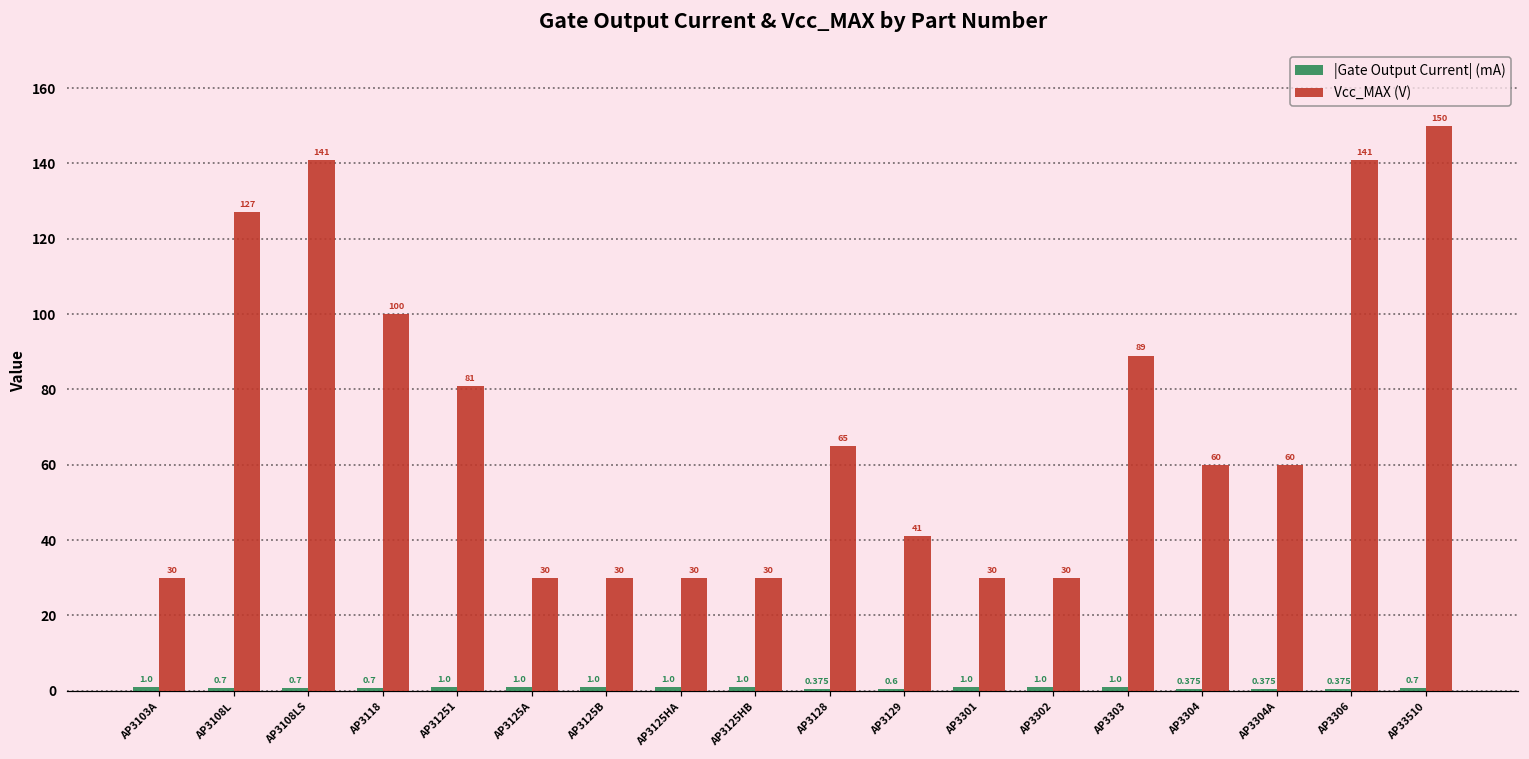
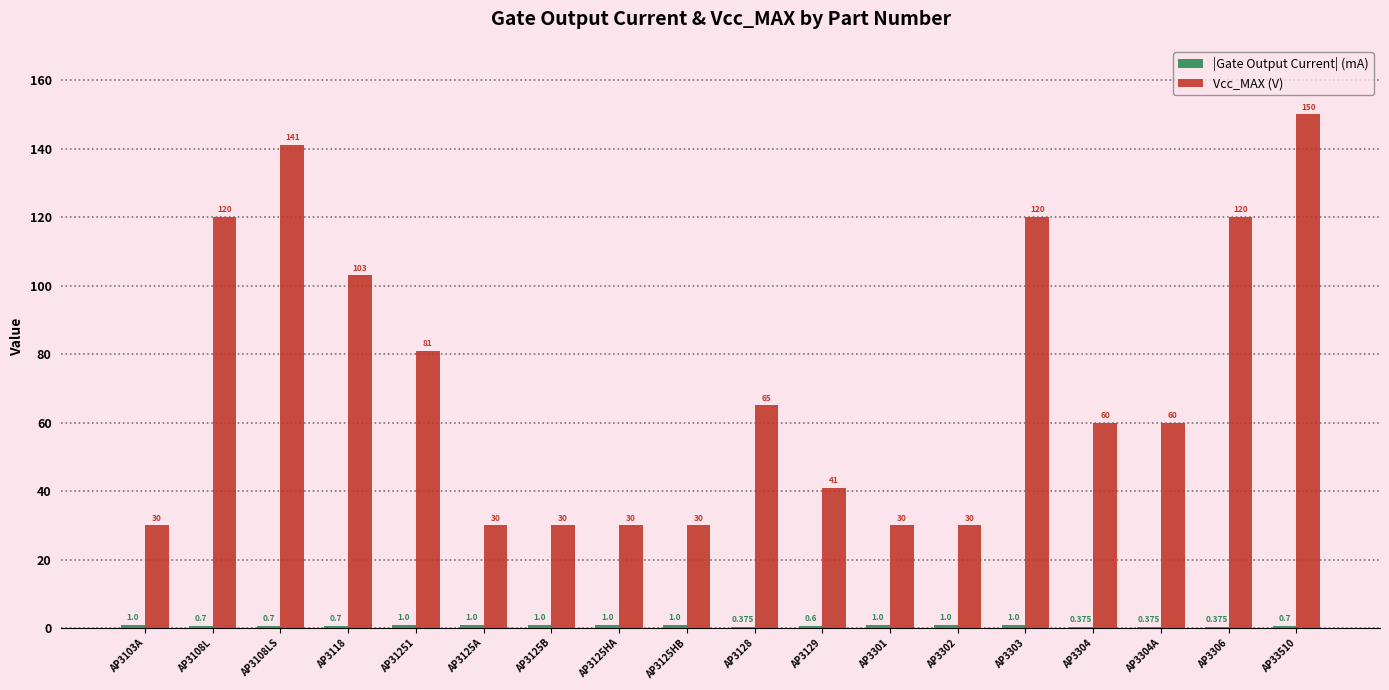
Vcc_MAX (V), AP3108L: 127 -> 120
Vcc_MAX (V), AP3118: 100 -> 103
Vcc_MAX (V), AP3303: 89 -> 120
Vcc_MAX (V), AP3306: 141 -> 120
